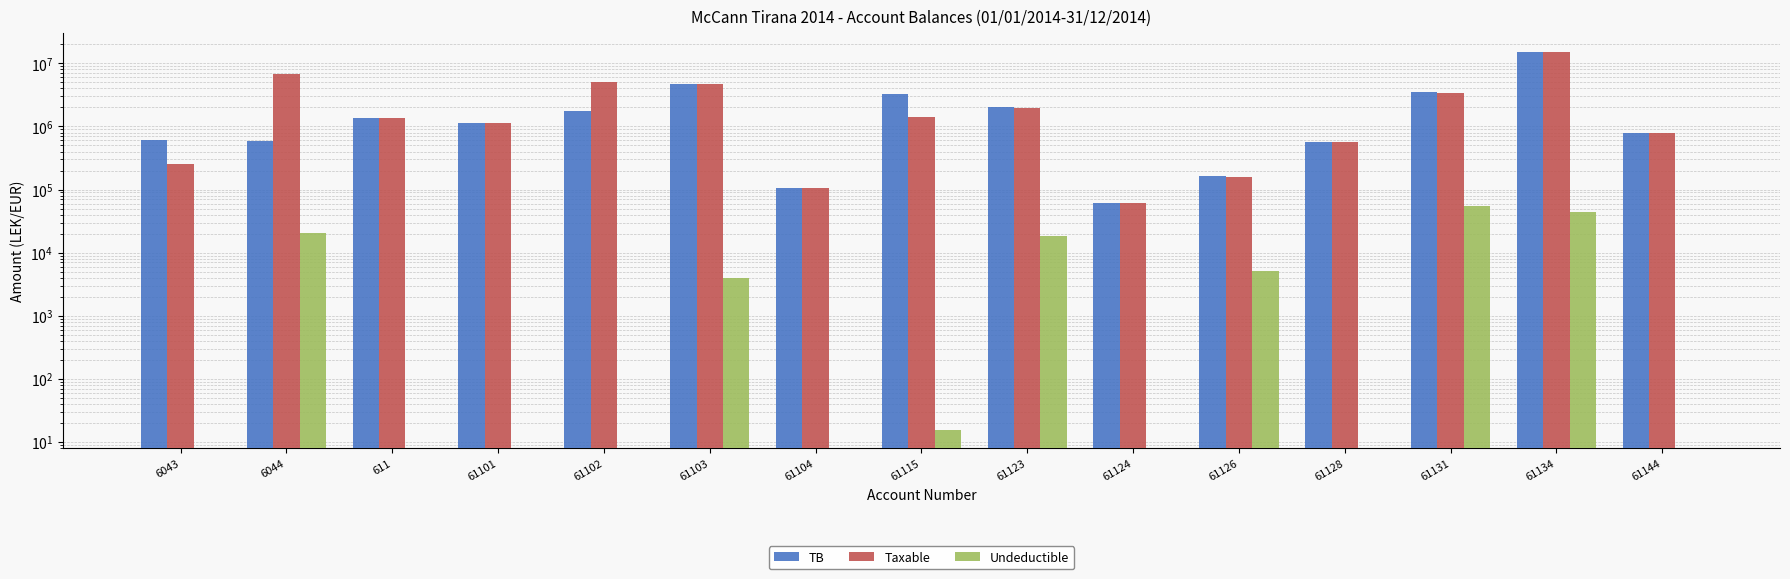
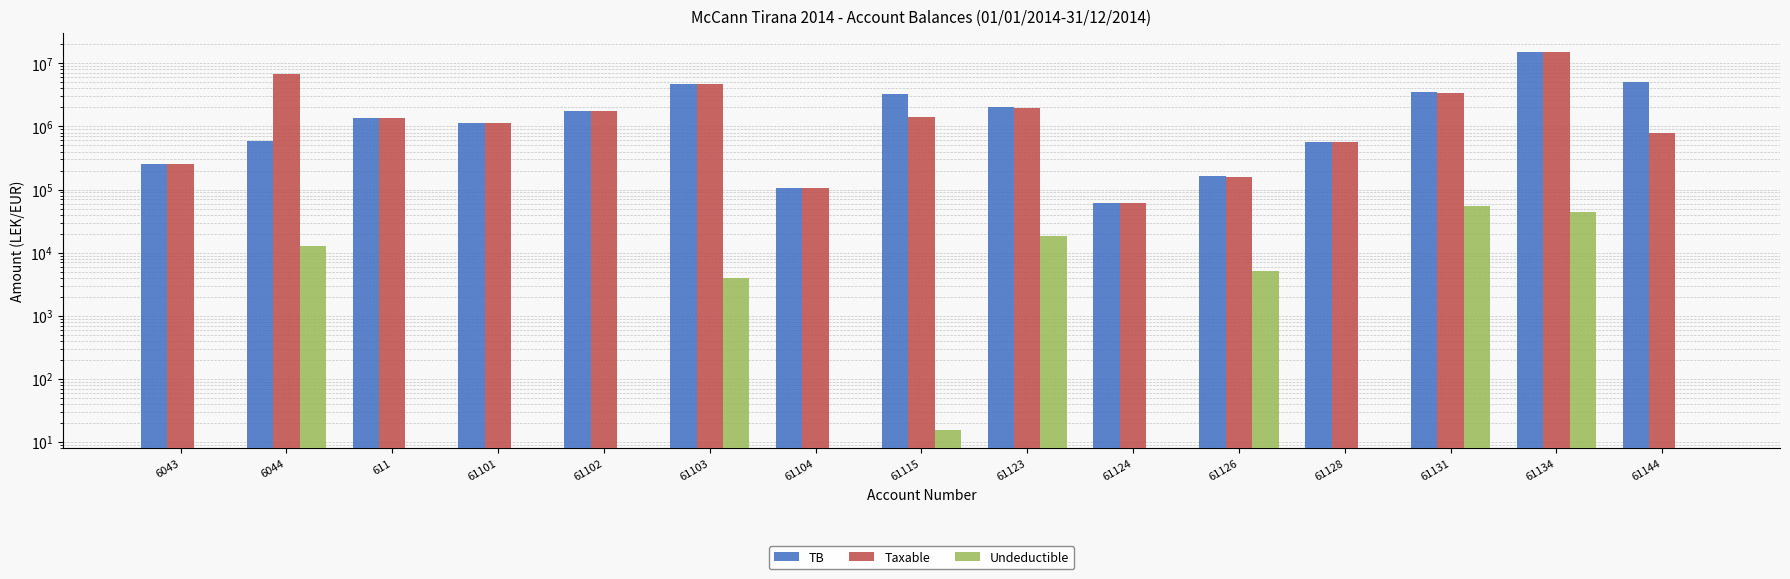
TB, 6043: 600000 -> 250000
Undeductible, 6044: 21000 -> 13000
Taxable, 61102: 5000000 -> 1700000
TB, 61144: 800000 -> 5000000
